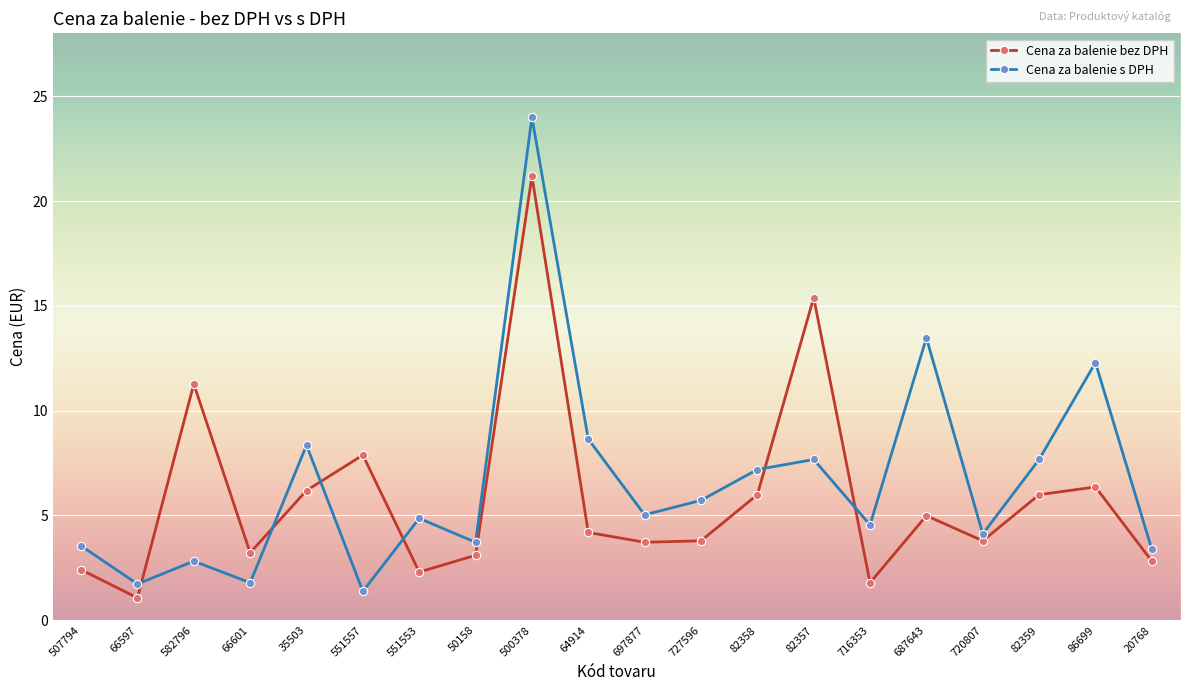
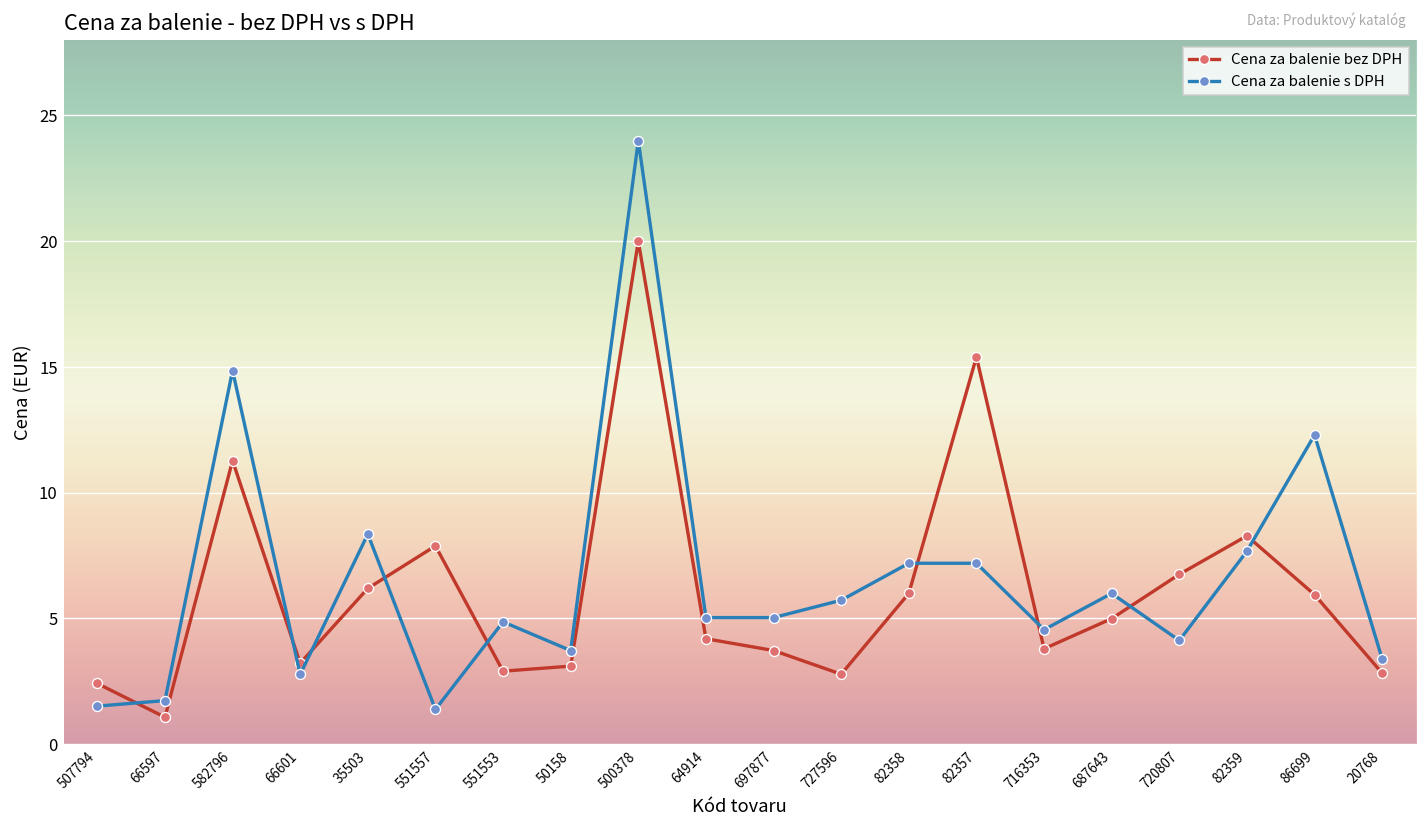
Cena za balenie s DPH, 507794: 3.6 -> 1.5
Cena za balenie s DPH, 582796: 2.8 -> 14.9
Cena za balenie s DPH, 66601: 1.8 -> 2.8
Cena za balenie bez DPH, 551553: 2.3 -> 2.9
Cena za balenie bez DPH, 500378: 21.2 -> 20.0
Cena za balenie s DPH, 64914: 8.6 -> 5.0
Cena za balenie bez DPH, 727596: 3.8 -> 2.8
Cena za balenie s DPH, 82357: 7.7 -> 7.2
Cena za balenie bez DPH, 716353: 1.8 -> 3.8
Cena za balenie s DPH, 687643: 13.5 -> 6.0
Cena za balenie bez DPH, 720807: 3.8 -> 6.8
Cena za balenie bez DPH, 82359: 6.0 -> 8.3
Cena za balenie bez DPH, 86699: 6.4 -> 5.9
